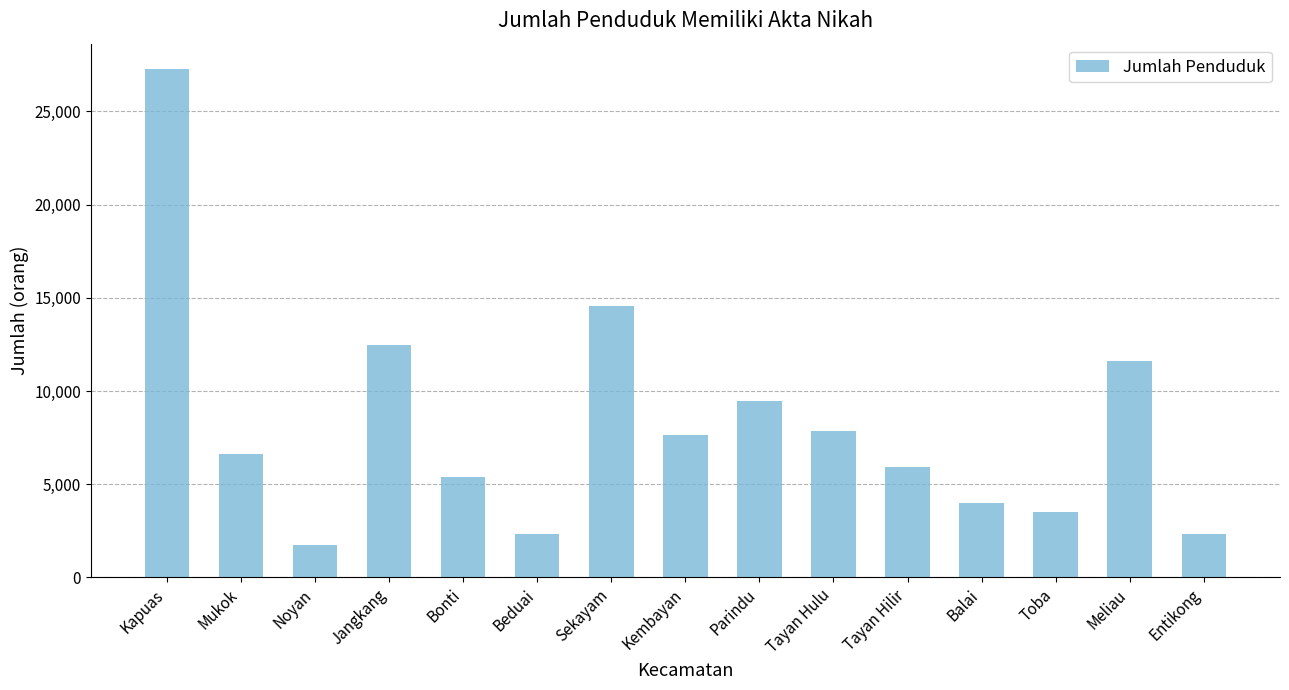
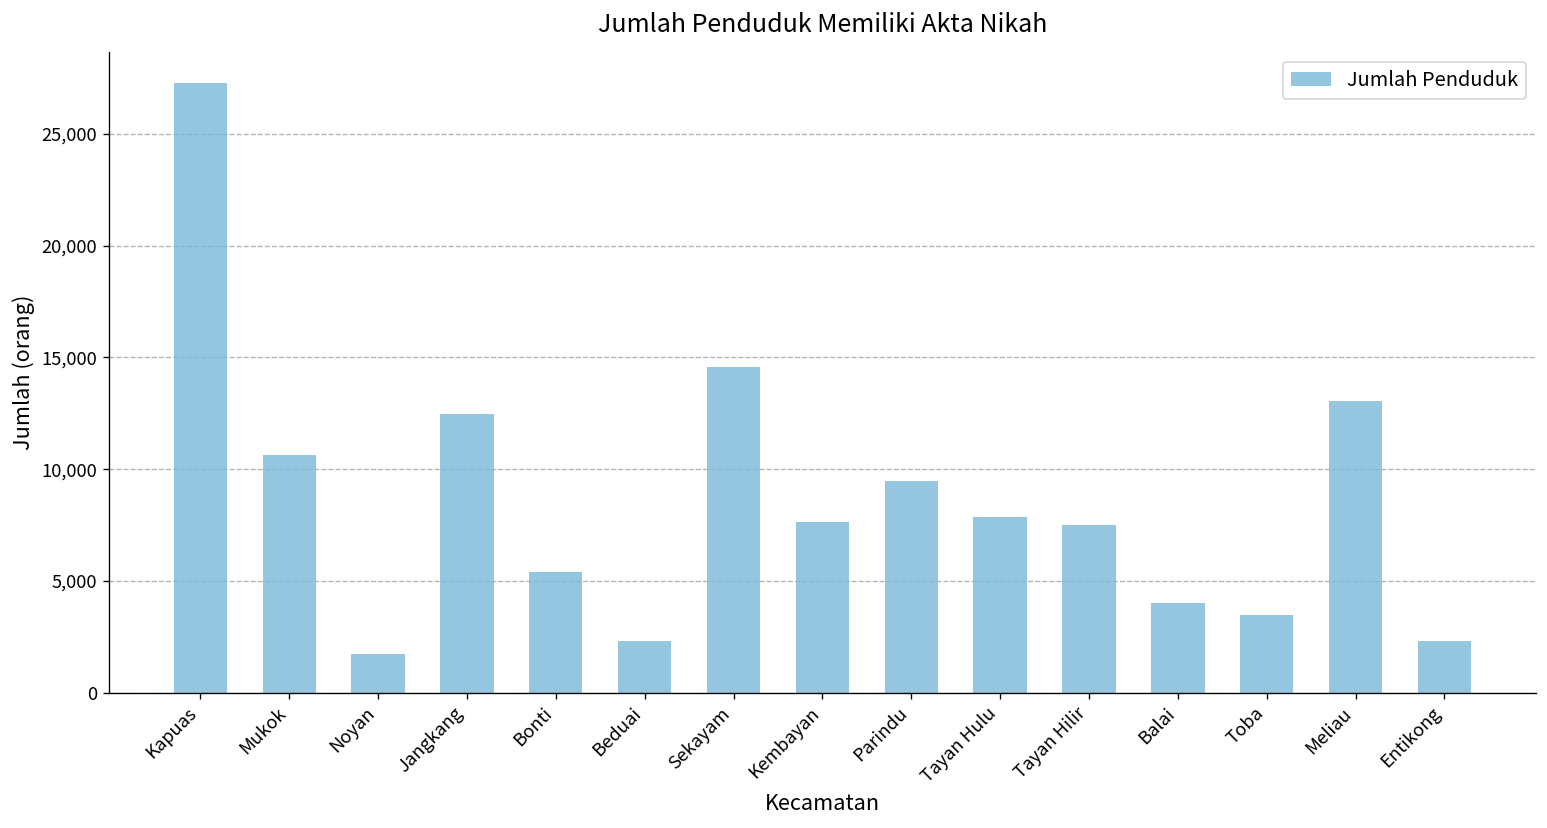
Mukok: 6,600 -> 10,600
Tayan Hilir: 5,900 -> 7,500
Meliau: 11,600 -> 13,100
